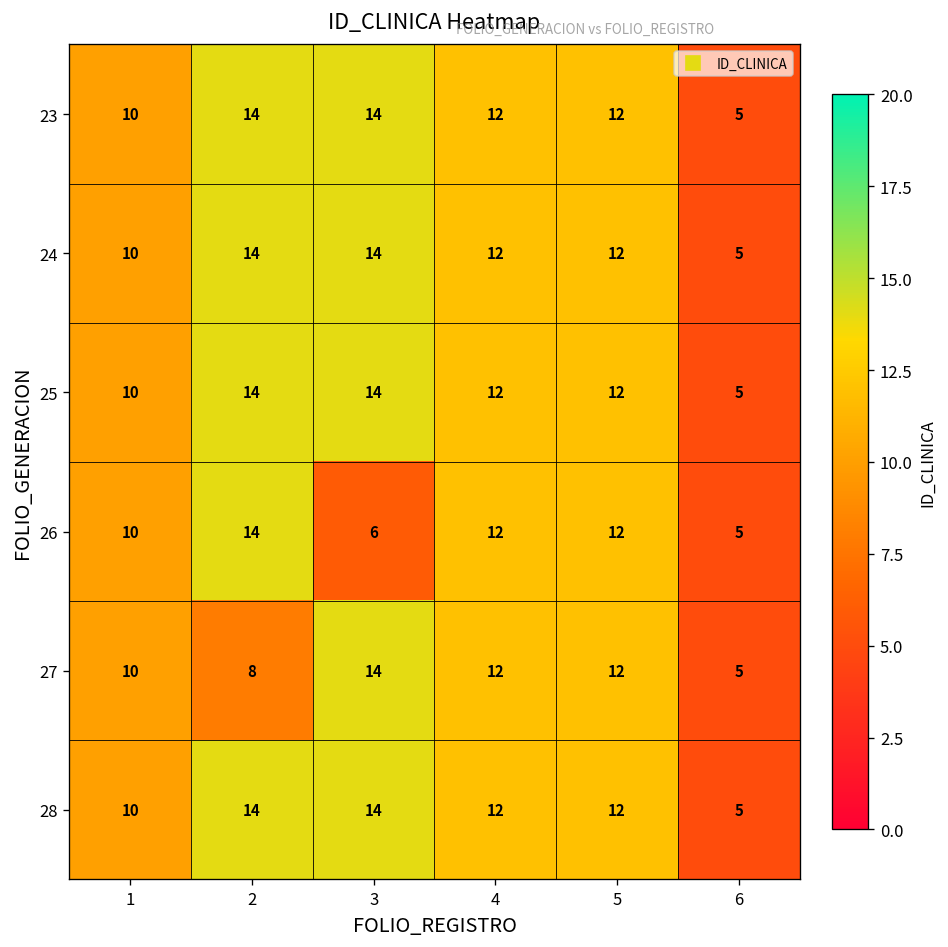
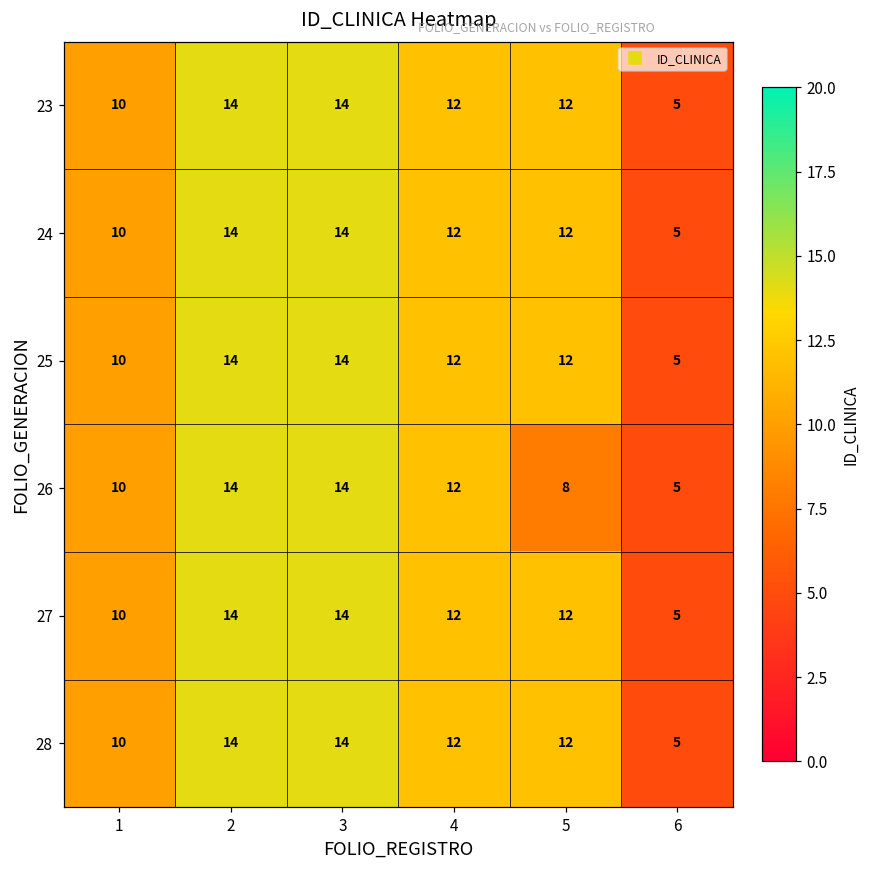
26, 3: 6 -> 14
26, 5: 12 -> 8
27, 2: 8 -> 14
